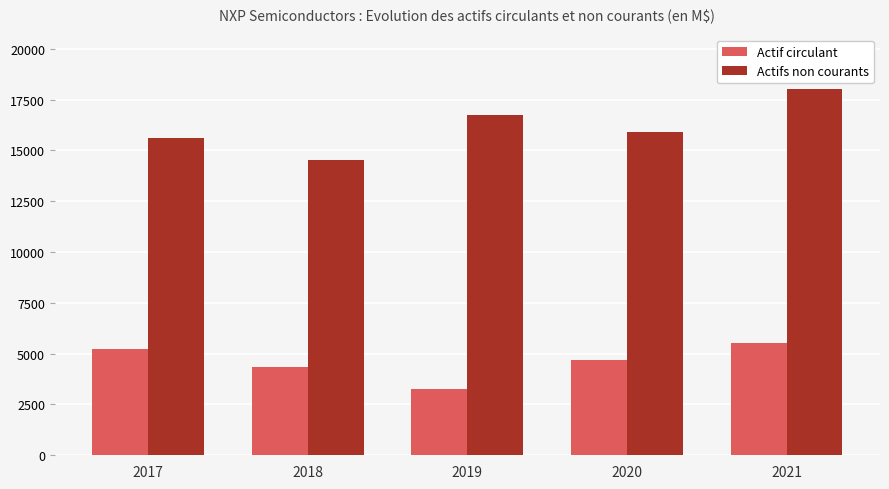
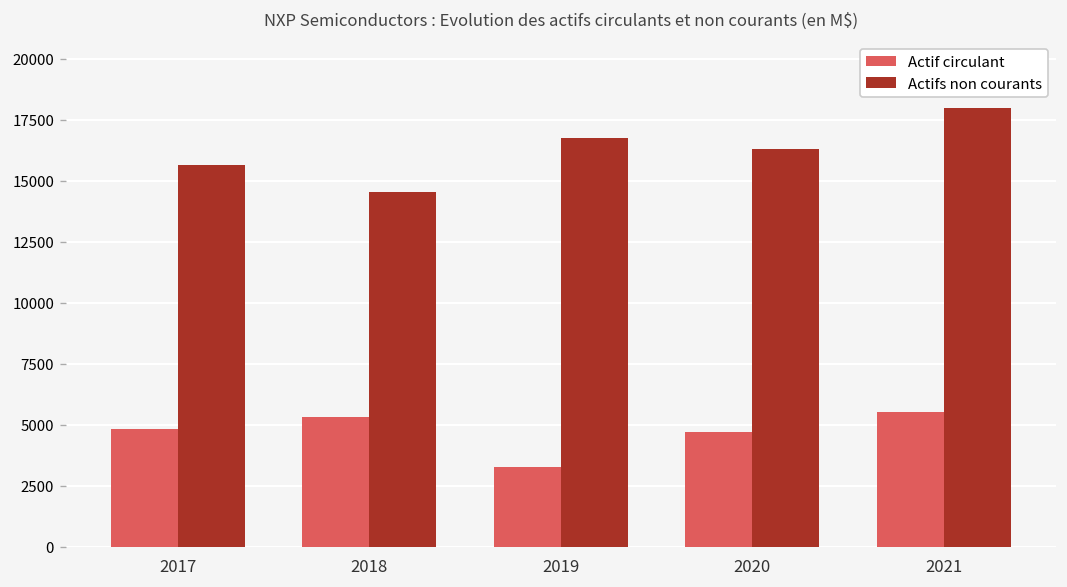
Actif circulant, 2017: 5200 -> 4800
Actif circulant, 2018: 4300 -> 5300
Actifs non courants, 2020: 15900 -> 16300
